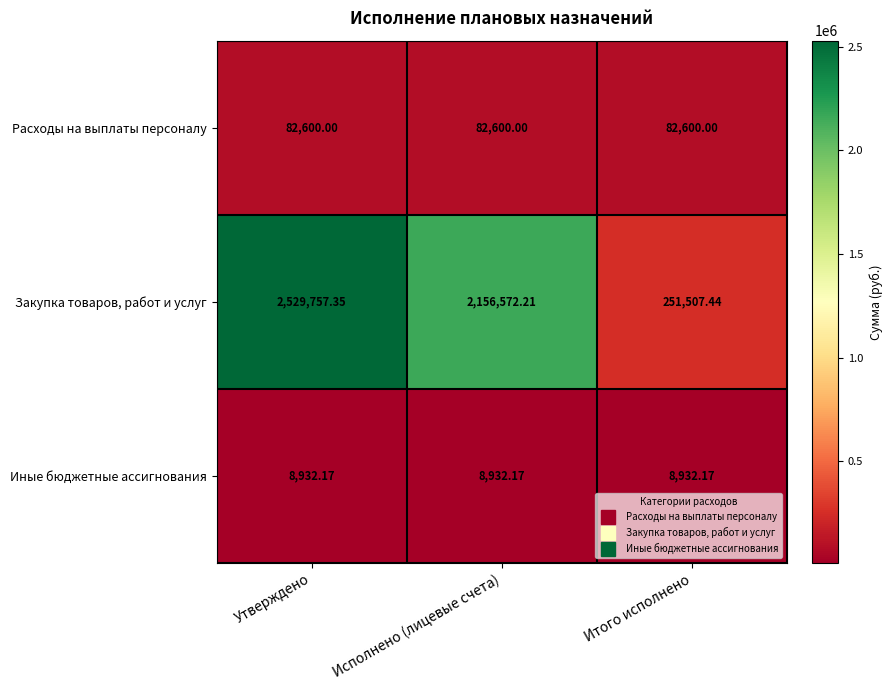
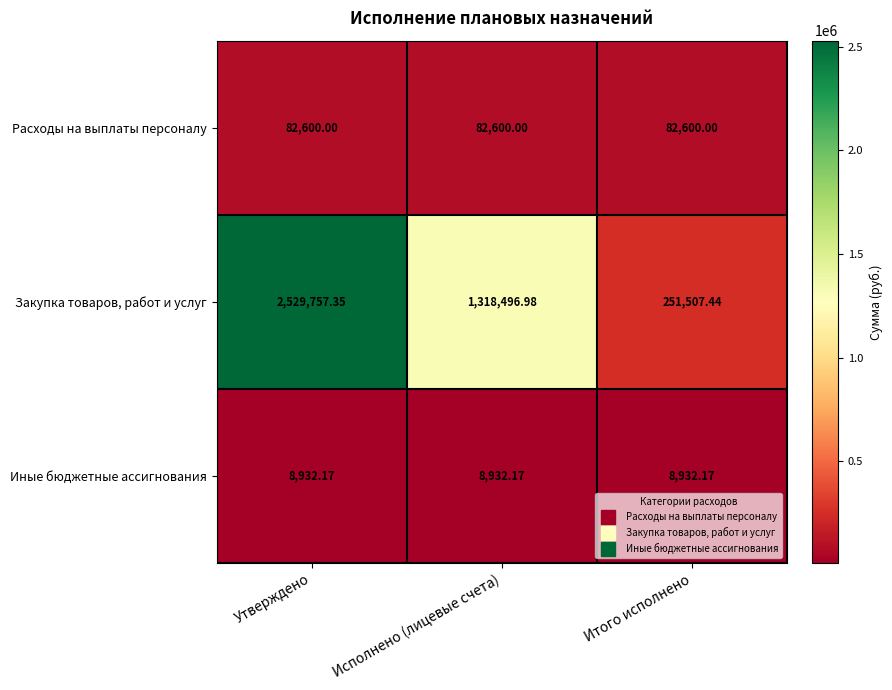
Закупка товаров, работ и услуг, Исполнено (лицевые счета): 2,156,572.21 -> 1,318,496.98
